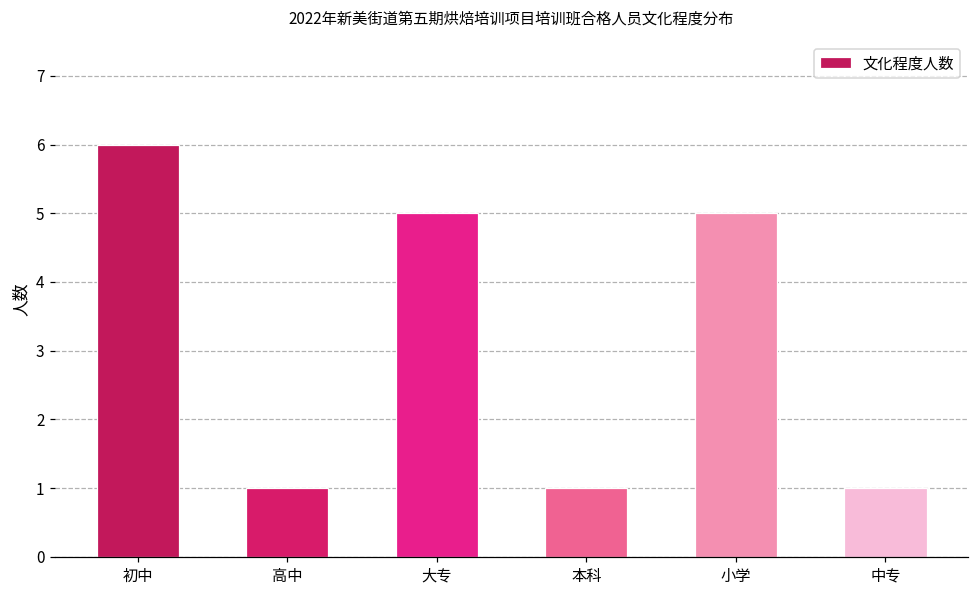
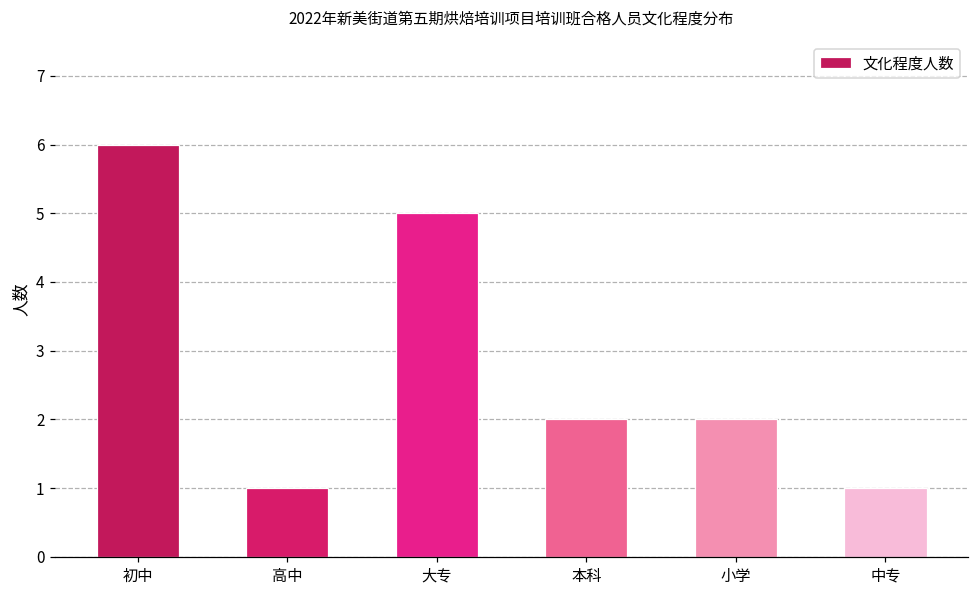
本科: 1 -> 2
小学: 5 -> 2
